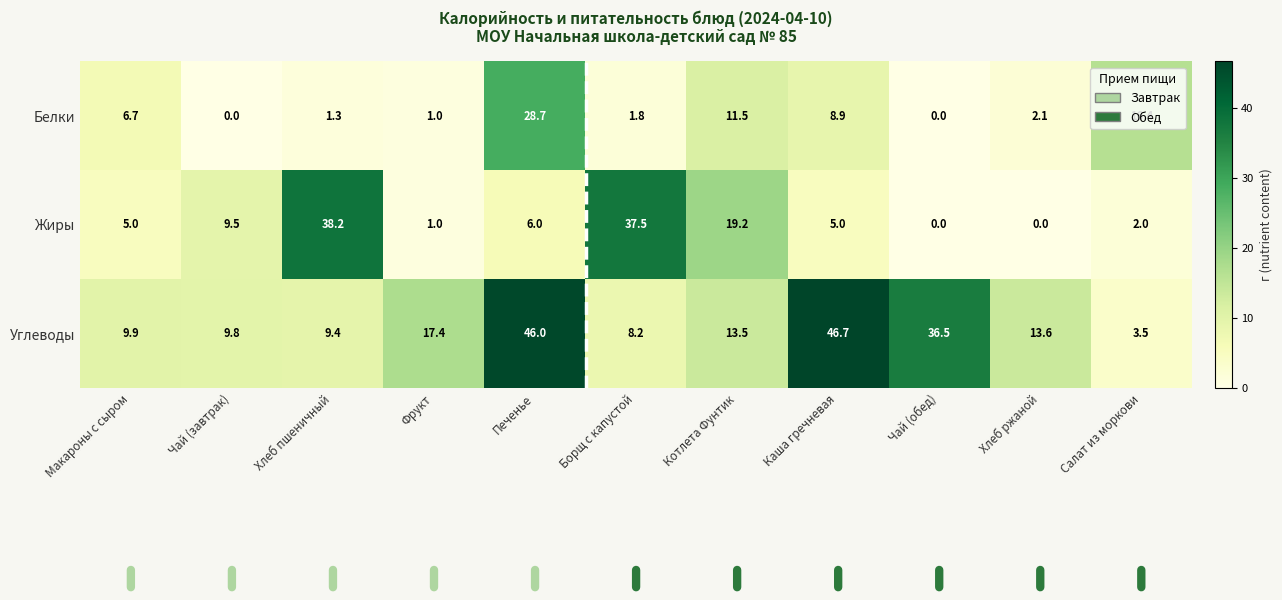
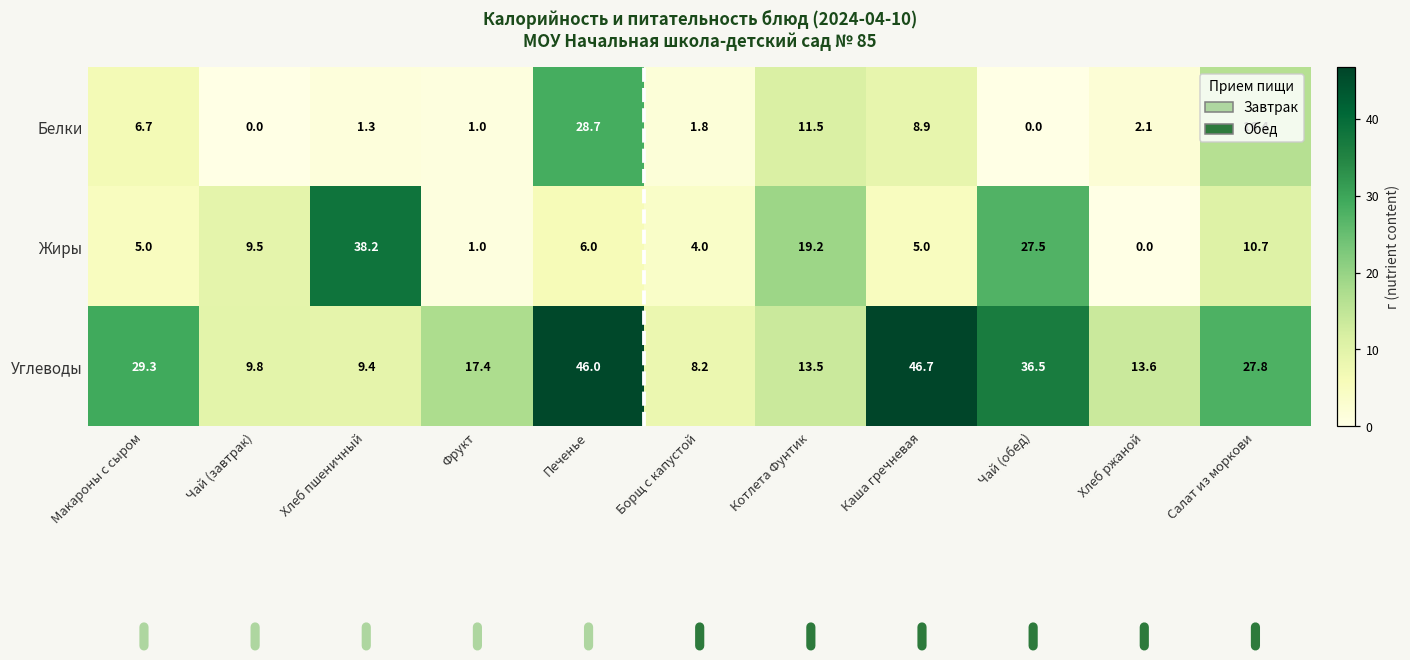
Жиры, Борщ с капустой: 37.5 -> 4.0
Жиры, Чай (обед): 0.0 -> 27.5
Жиры, Салат из моркови: 2.0 -> 10.7
Углеводы, Макароны с сыром: 9.9 -> 29.3
Углеводы, Салат из моркови: 3.5 -> 27.8
